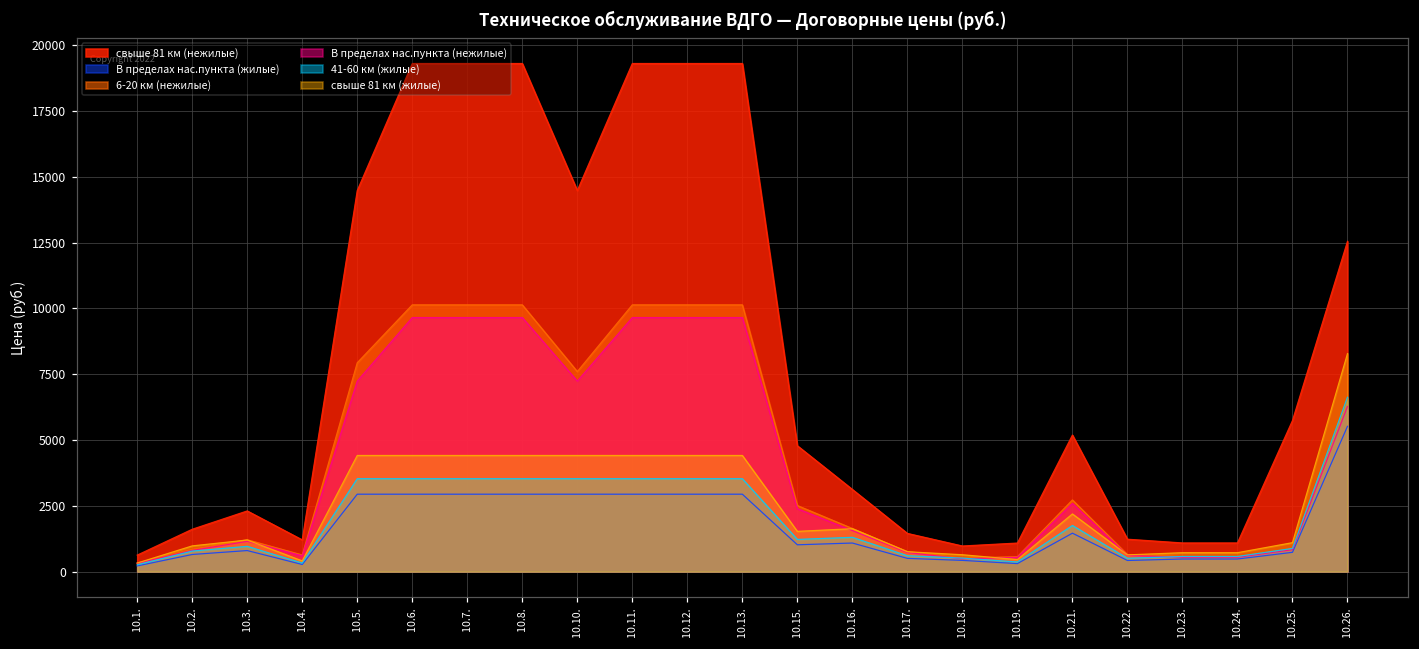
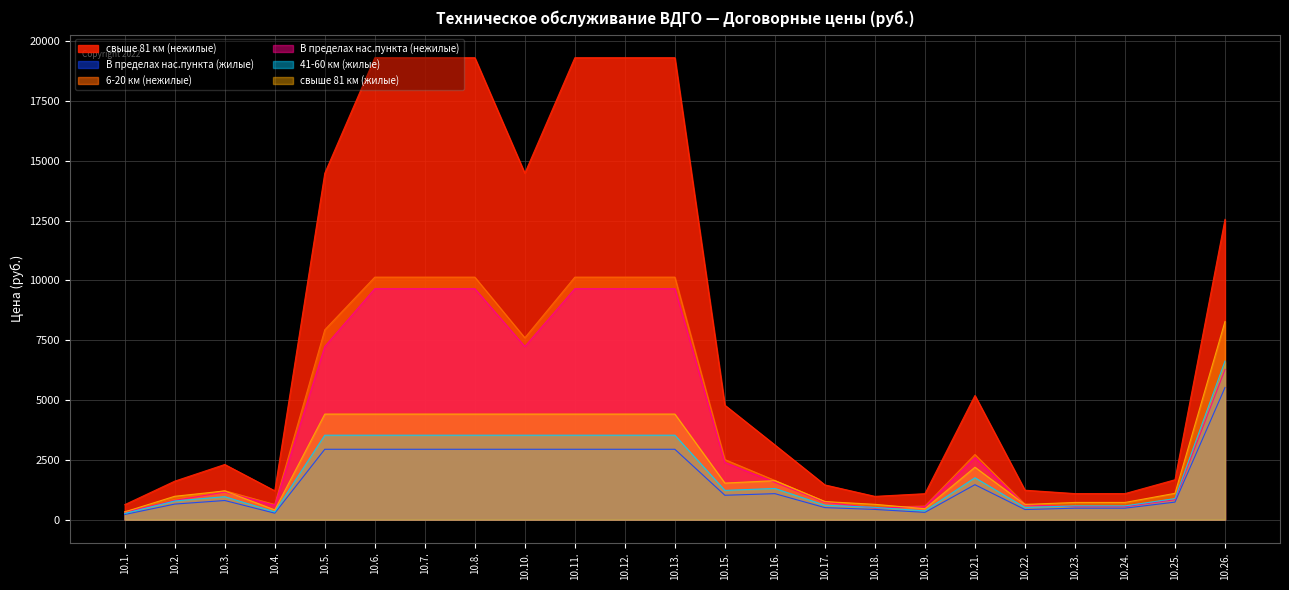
свыше 81 км (нежилые), 10.25.: 5700 -> 1700
